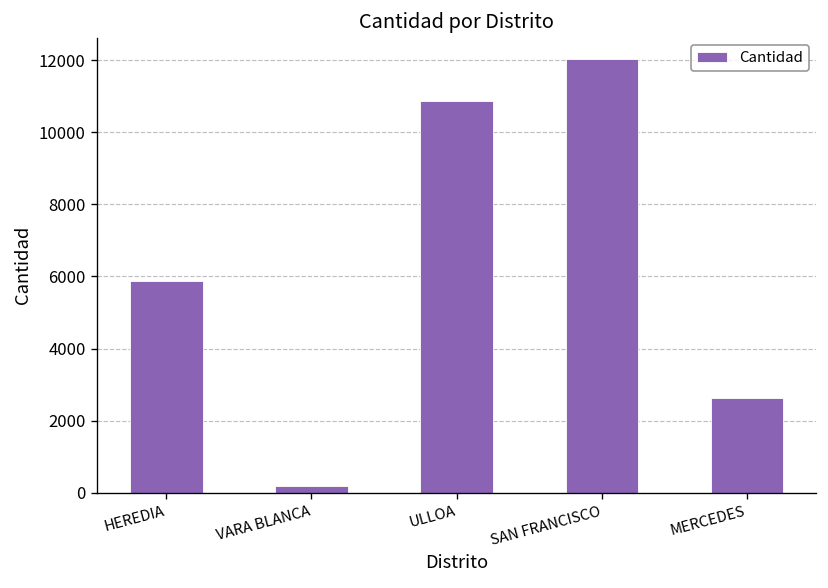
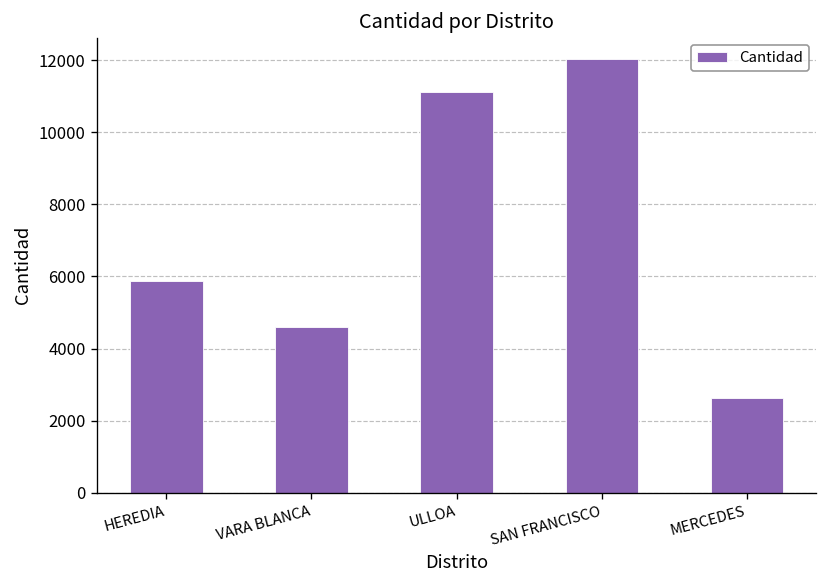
VARA BLANCA: 200 -> 4600
ULLOA: 10900 -> 11100
